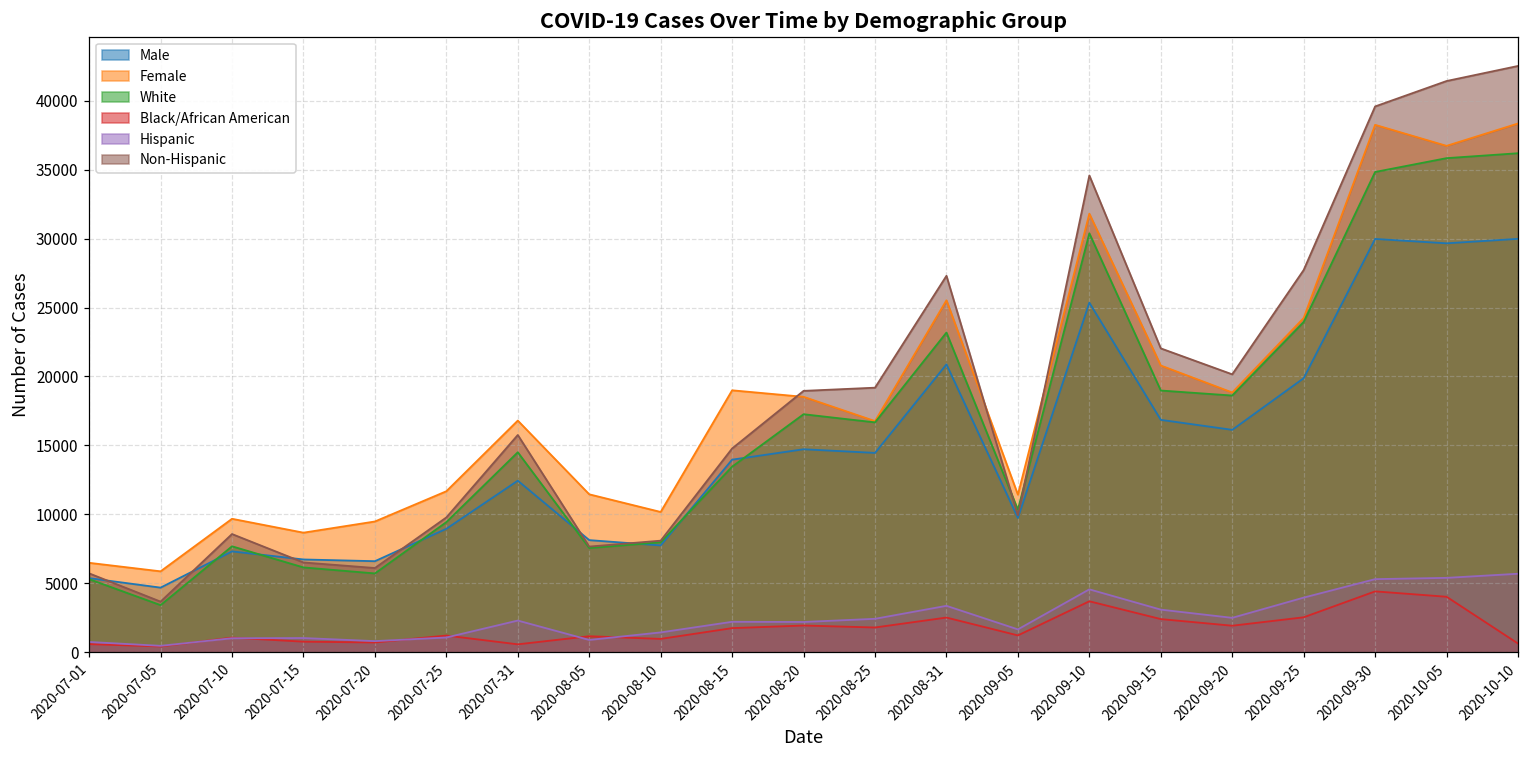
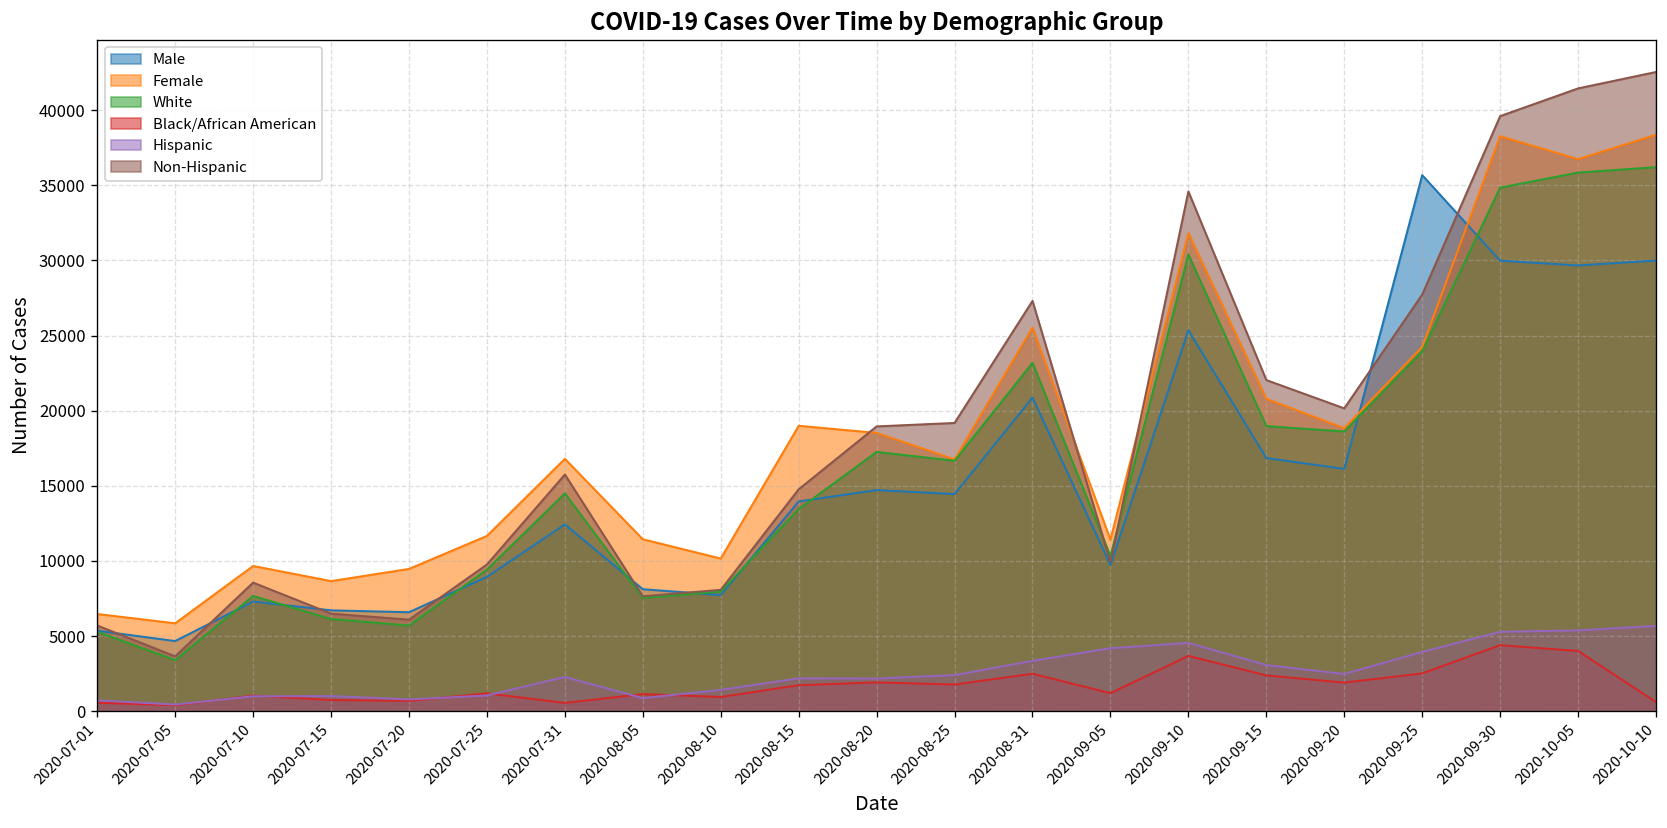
Hispanic, 2020-09-05: 1600 -> 4200
Male, 2020-09-25: 19900 -> 35700
